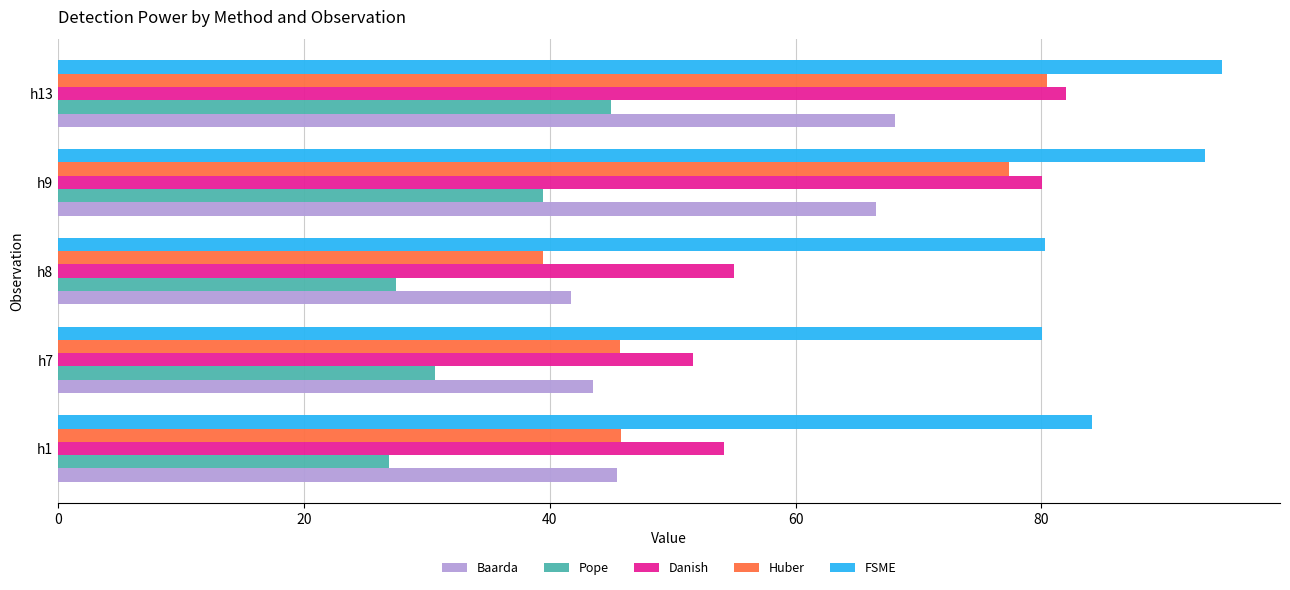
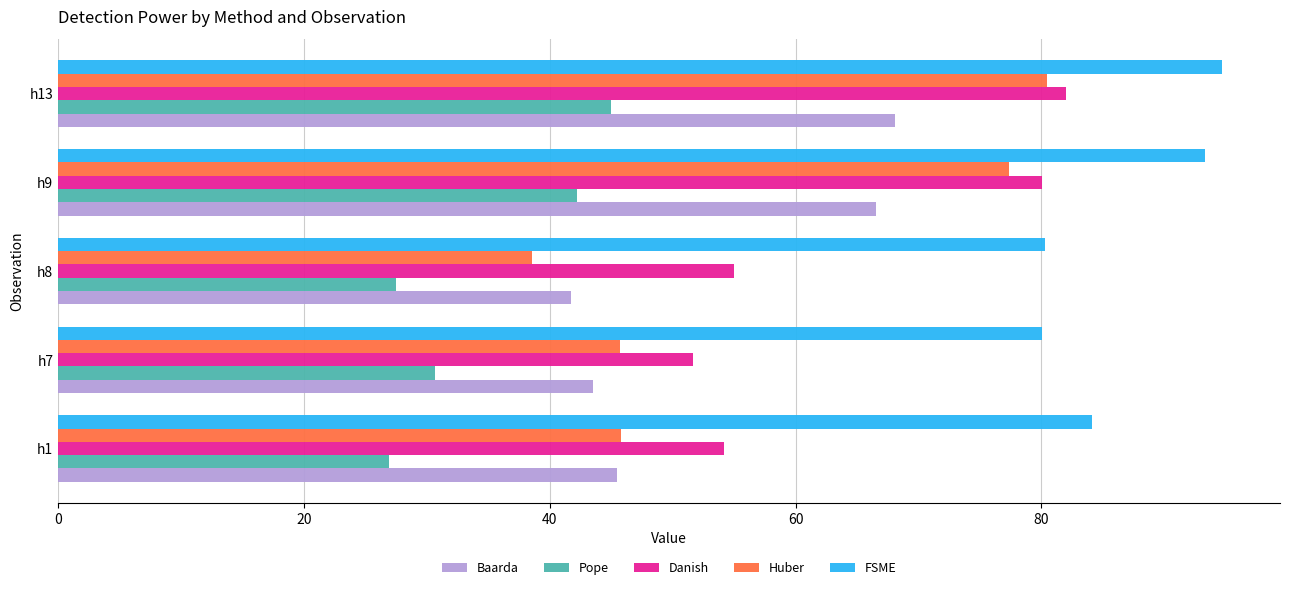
Pope, h9: 39.5 -> 42.2
Huber, h8: 39.5 -> 38.6
